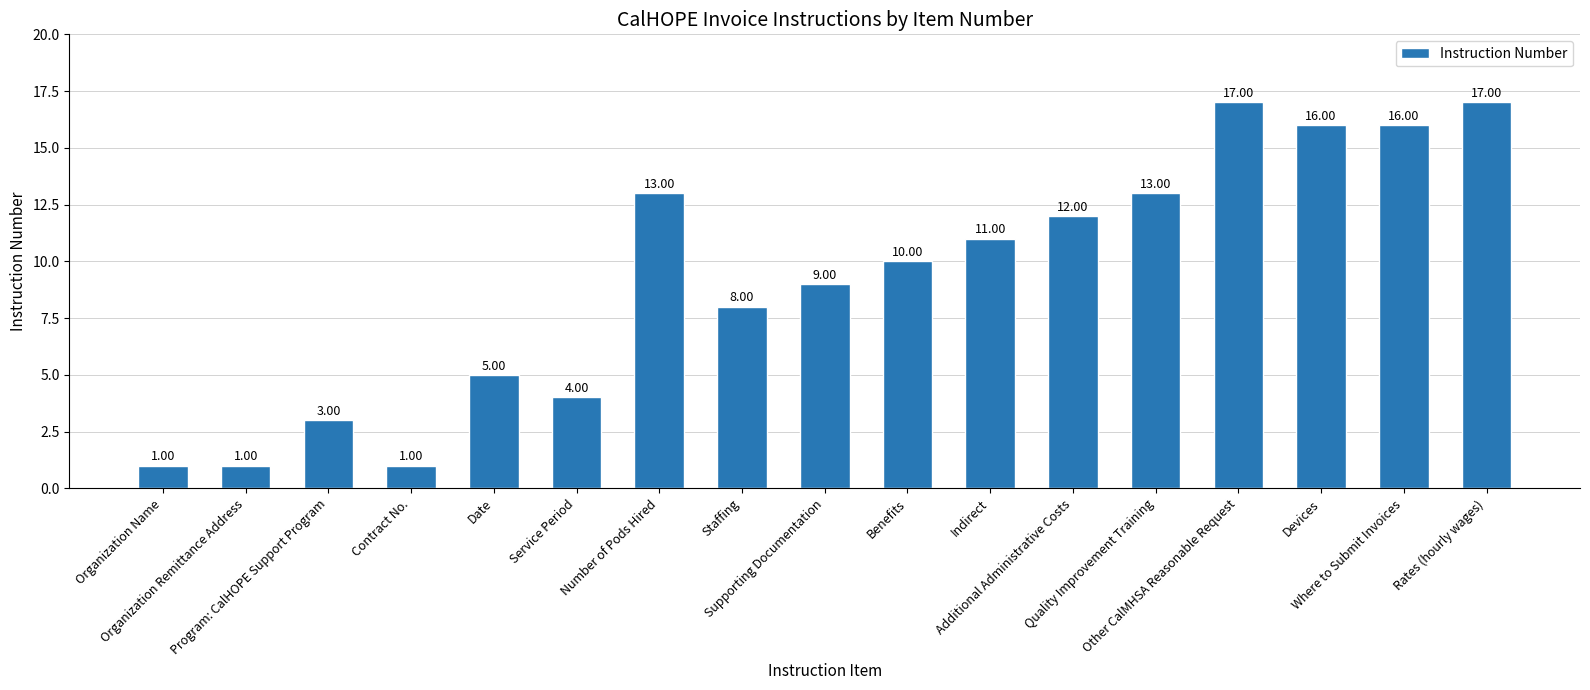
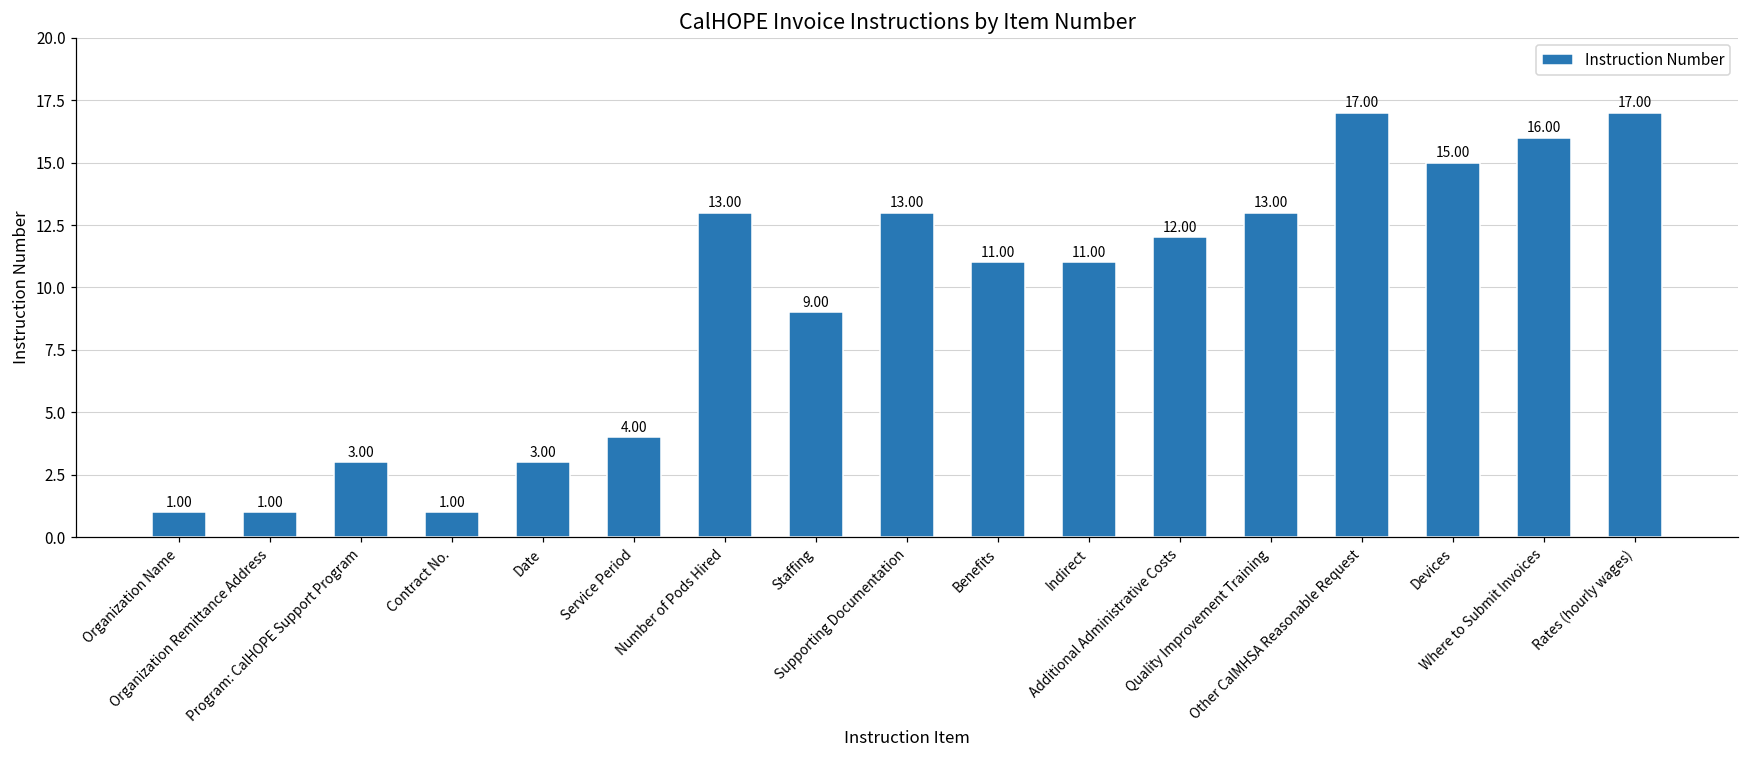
Date: 5.00 -> 3.00
Staffing: 8.00 -> 9.00
Supporting Documentation: 9.00 -> 13.00
Benefits: 10.00 -> 11.00
Devices: 16.00 -> 15.00
